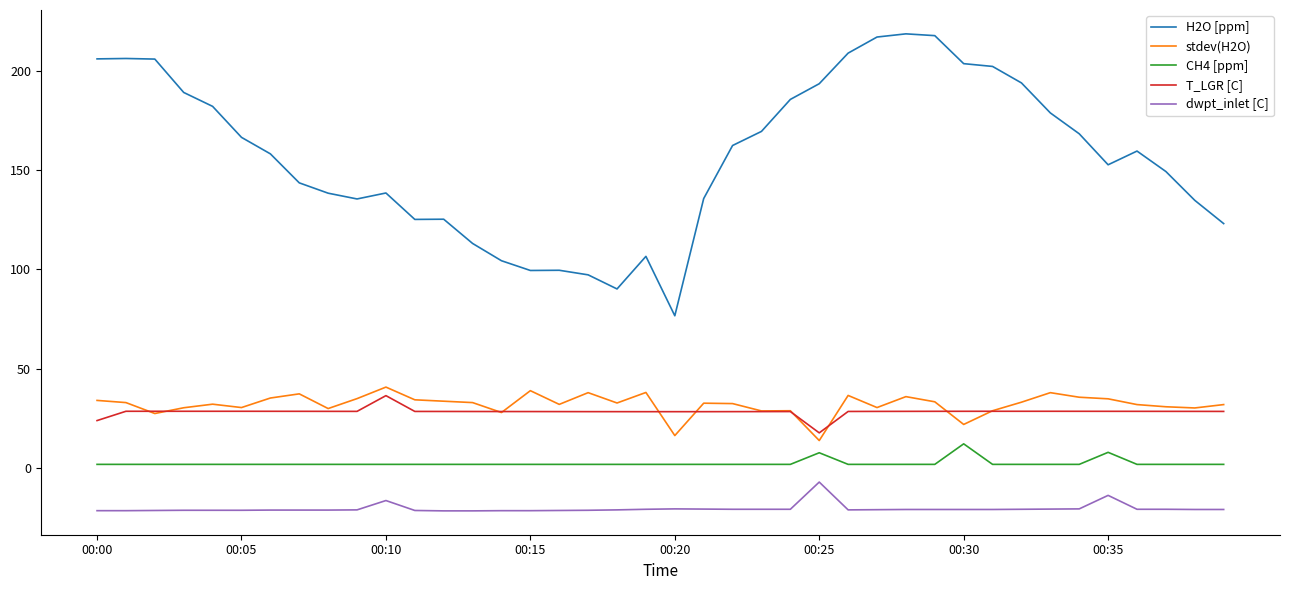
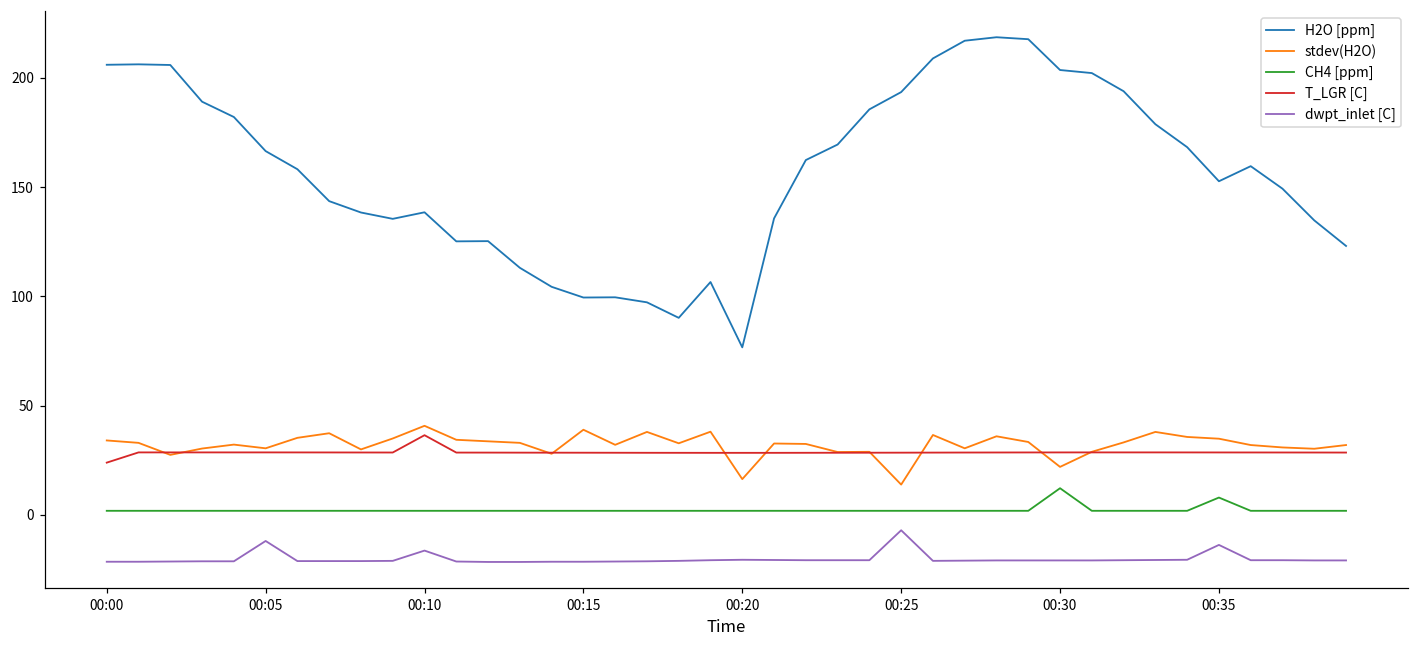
dwpt_inlet [C], 00:05: -21 -> -12
CH4 [ppm], 00:25: 8 -> 2
T_LGR [C], 00:25: 18 -> 29
